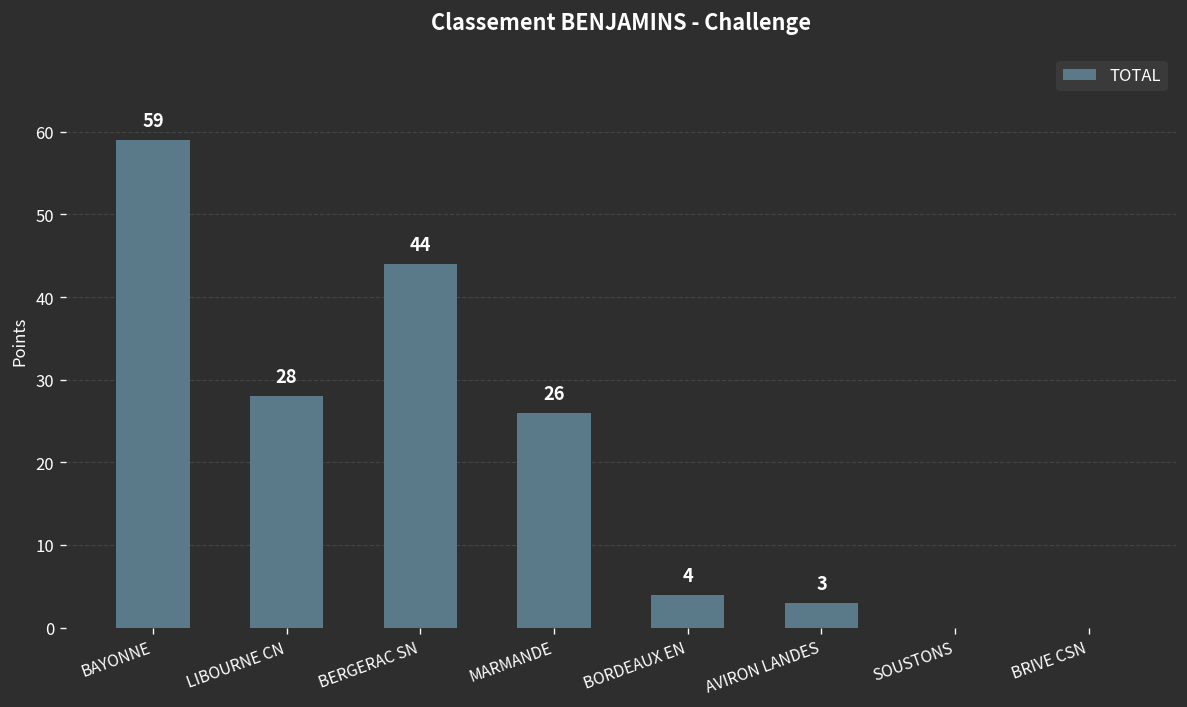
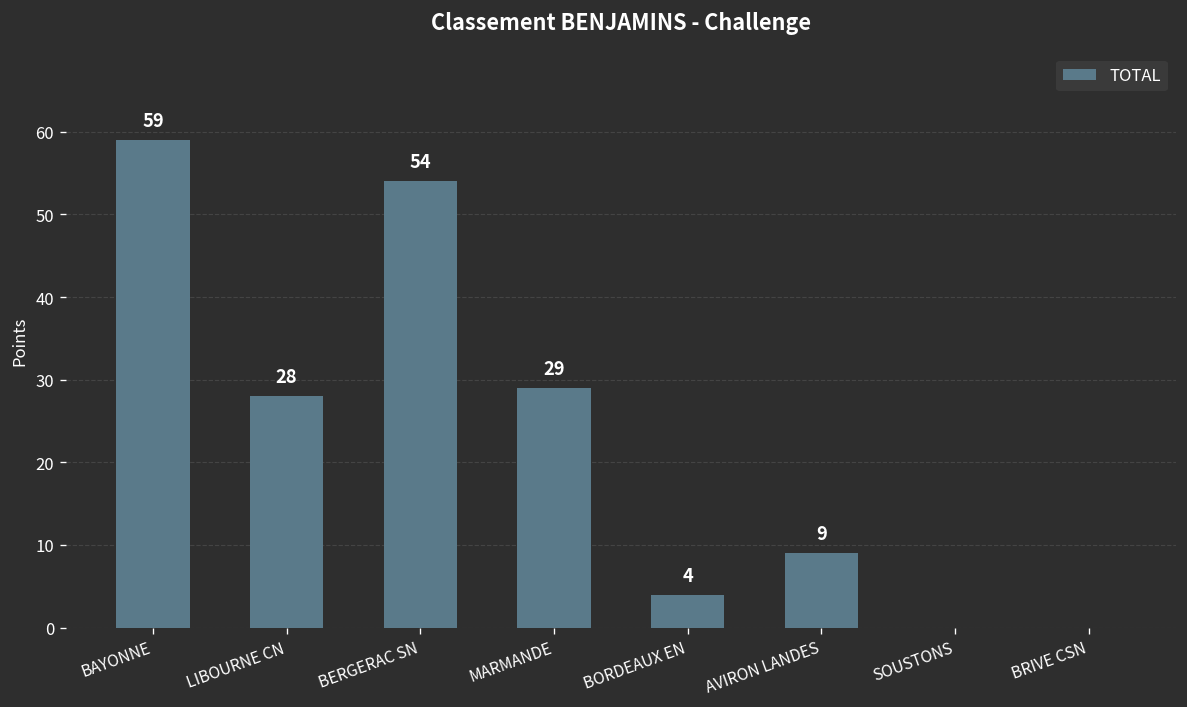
BERGERAC SN: 44 -> 54
MARMANDE: 26 -> 29
AVIRON LANDES: 3 -> 9
